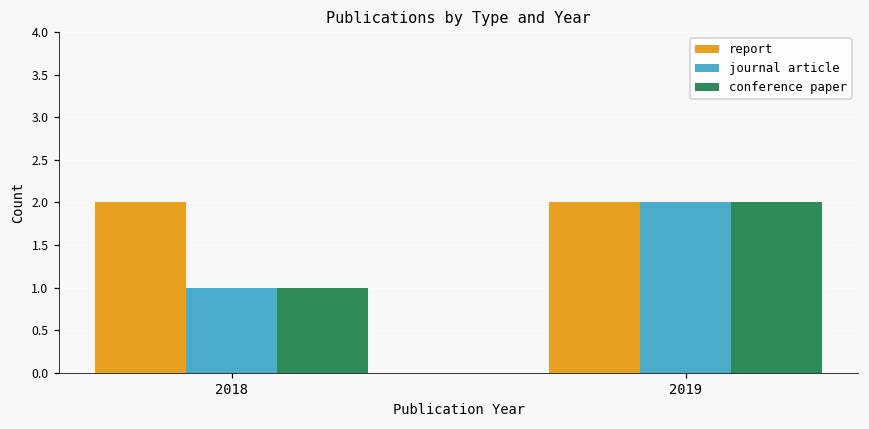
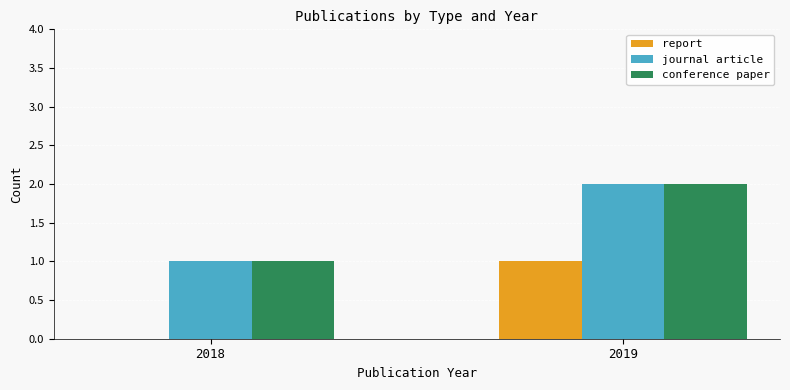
report, 2018: 2 -> 0
report, 2019: 2 -> 1
